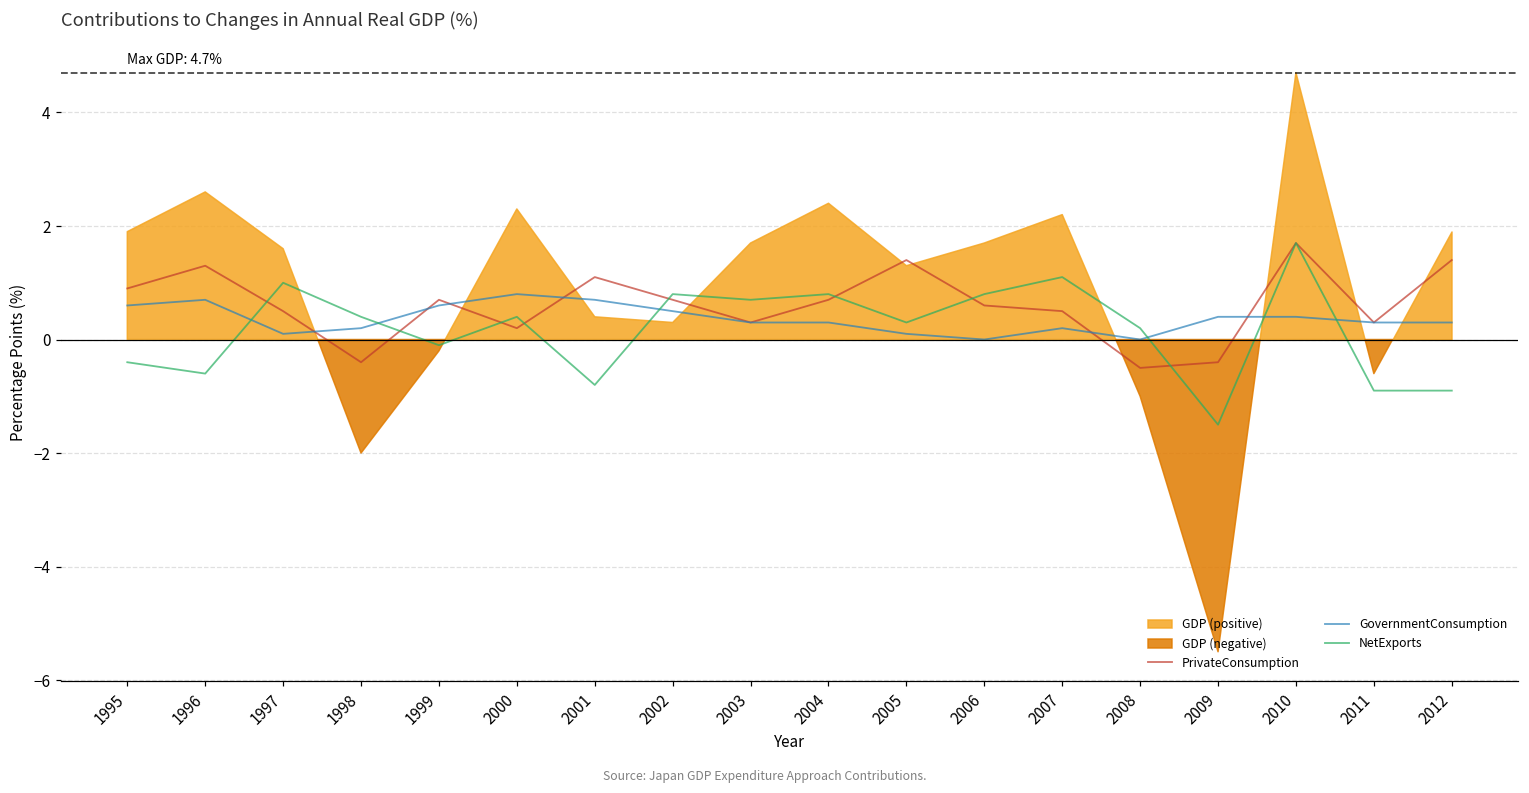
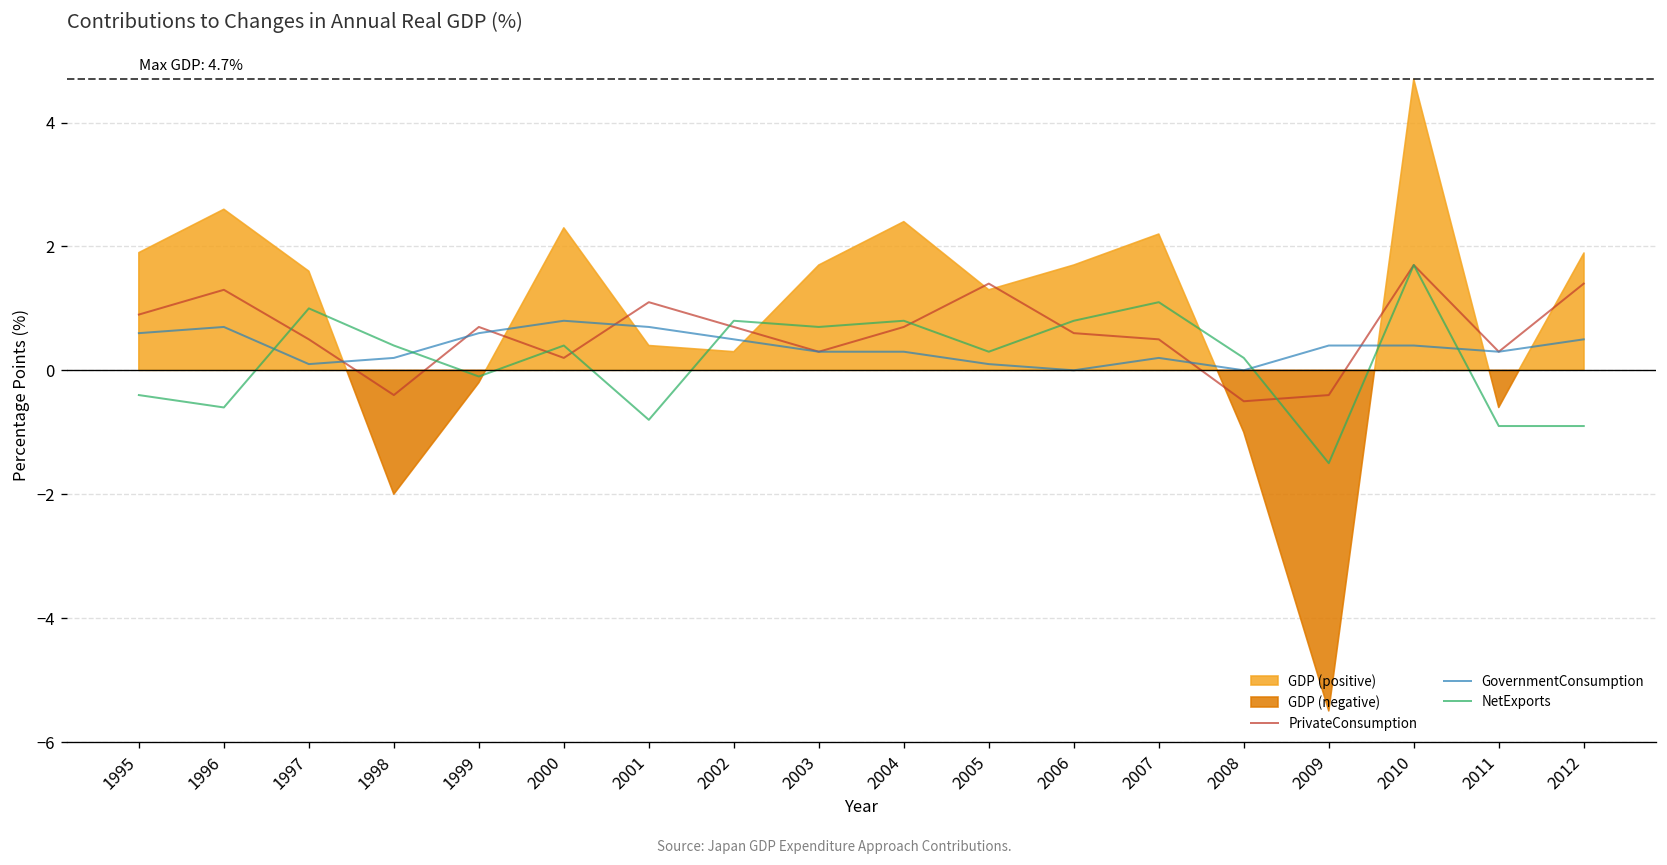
GovernmentConsumption, 2012: 0.3 -> 0.5
